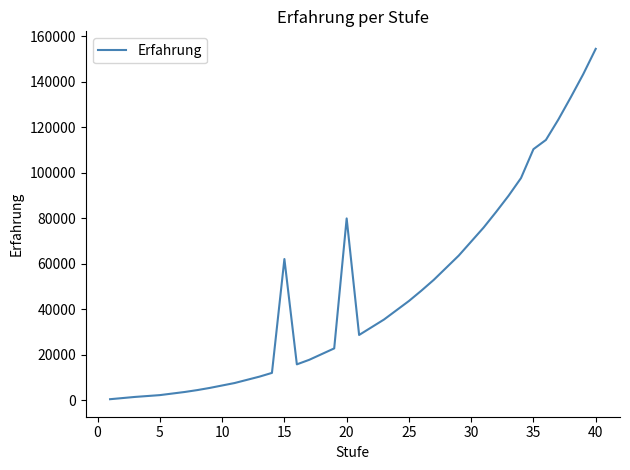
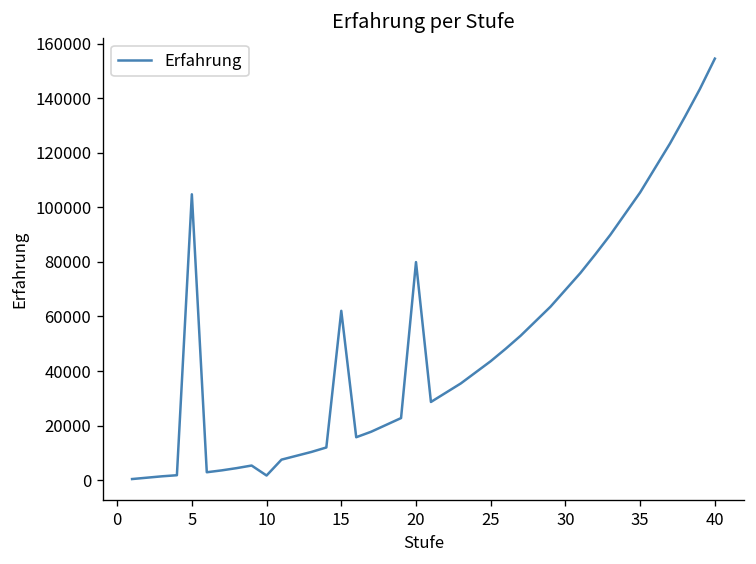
5: 2000 -> 105000
10: 6000 -> 2000
35: 110000 -> 105000
